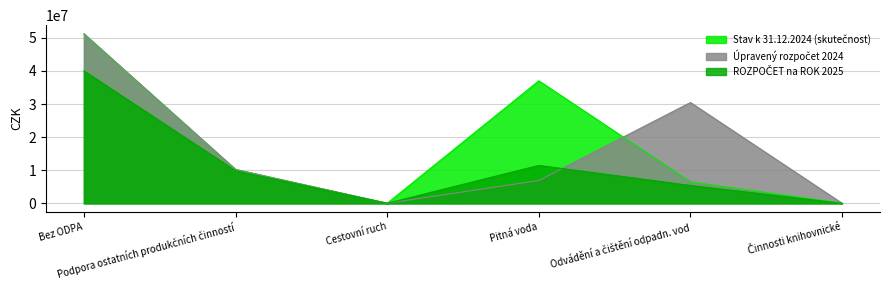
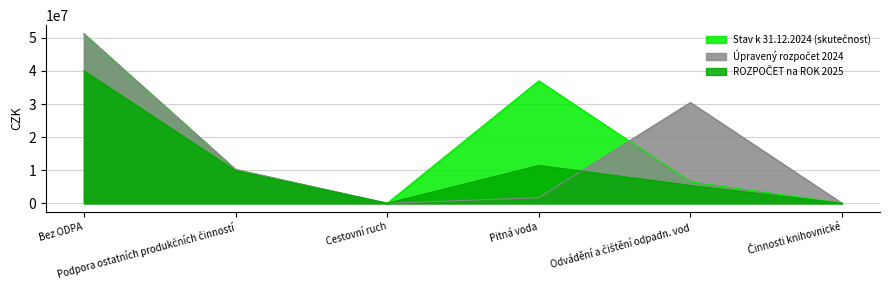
Úpravený rozpočet 2024, Pitná voda: 7000000 -> 2000000
